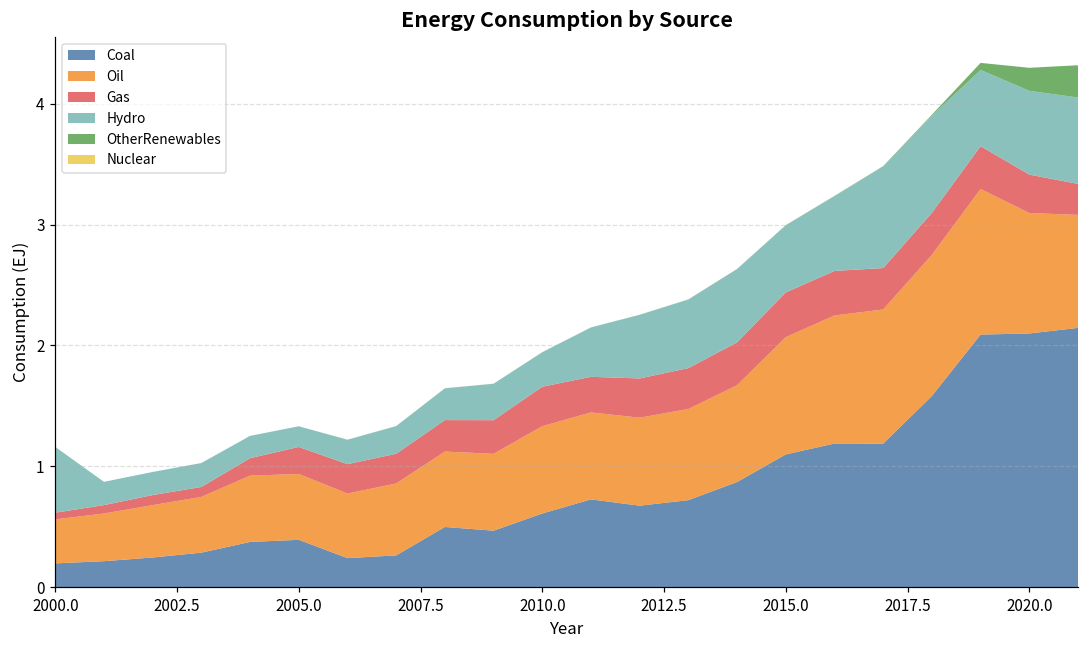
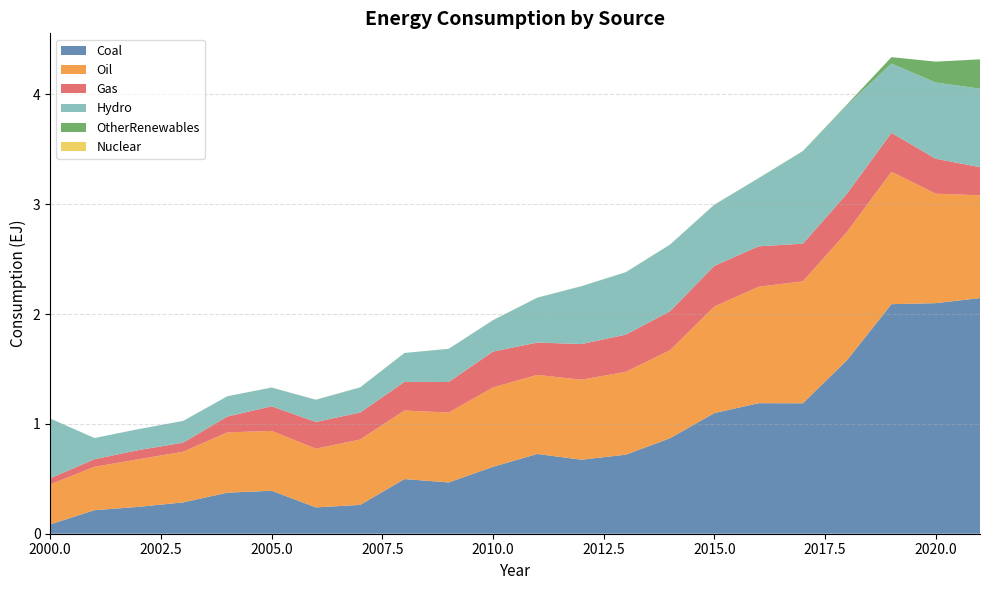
Coal, 2000.0: 0.20 -> 0.09
